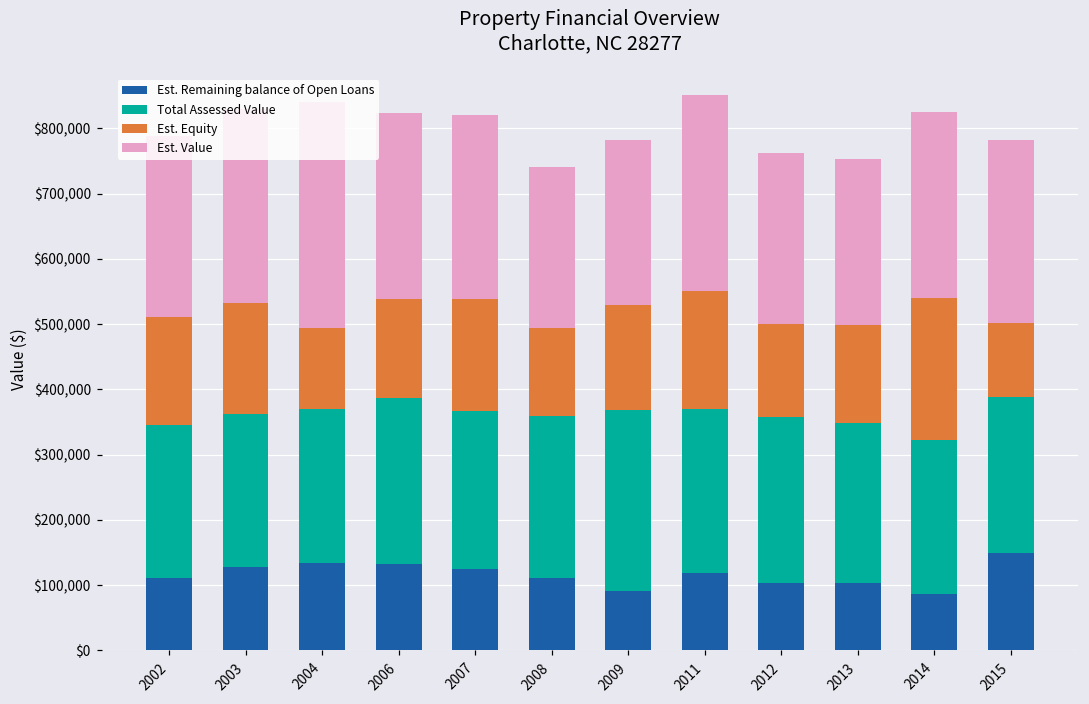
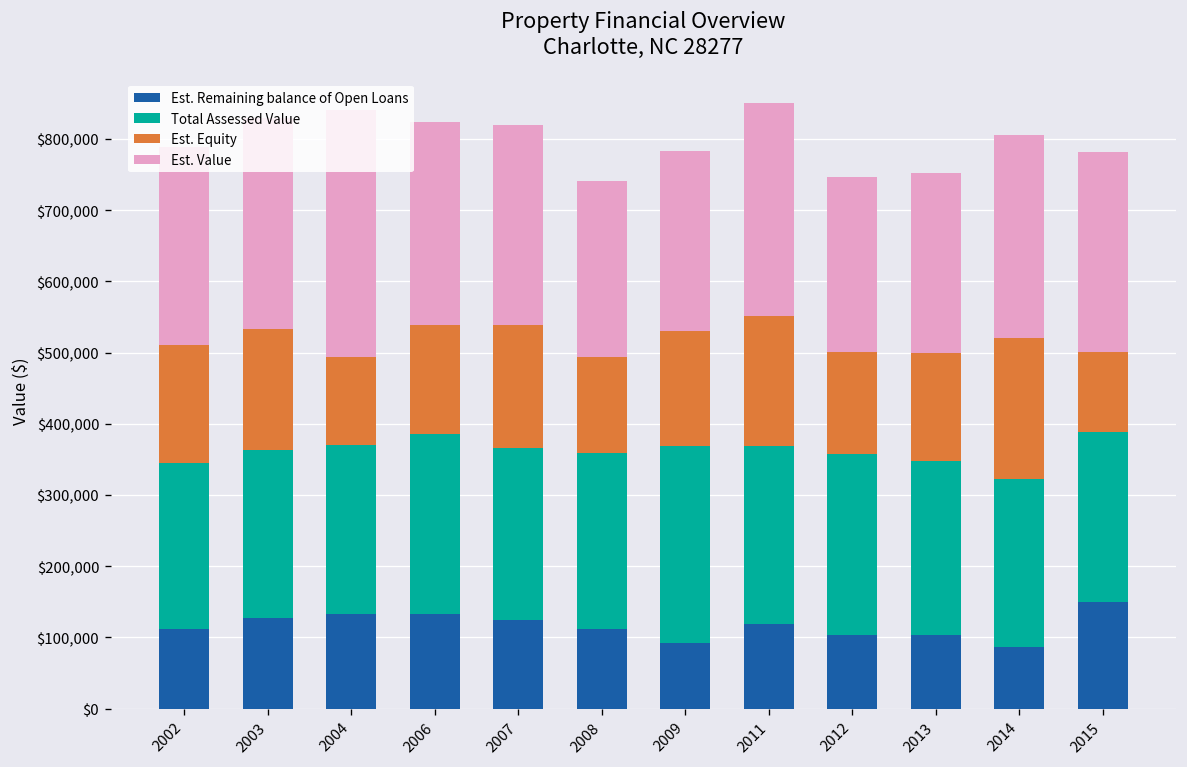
Est. Value, 2012: $260,000 -> $250,000
Est. Equity, 2014: $220,000 -> $200,000
